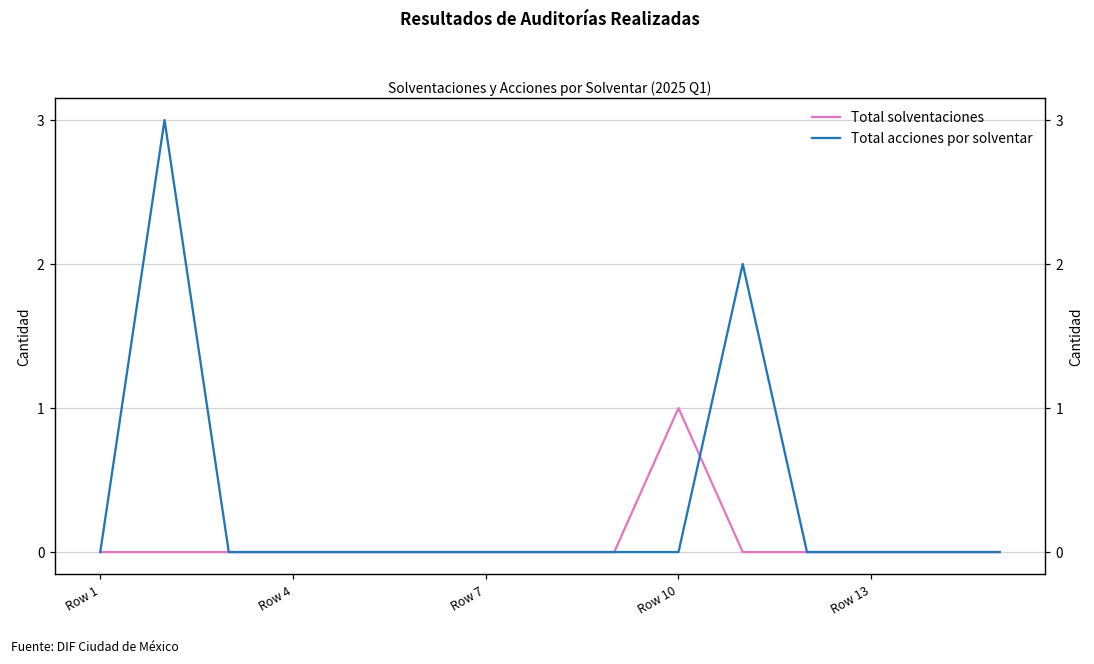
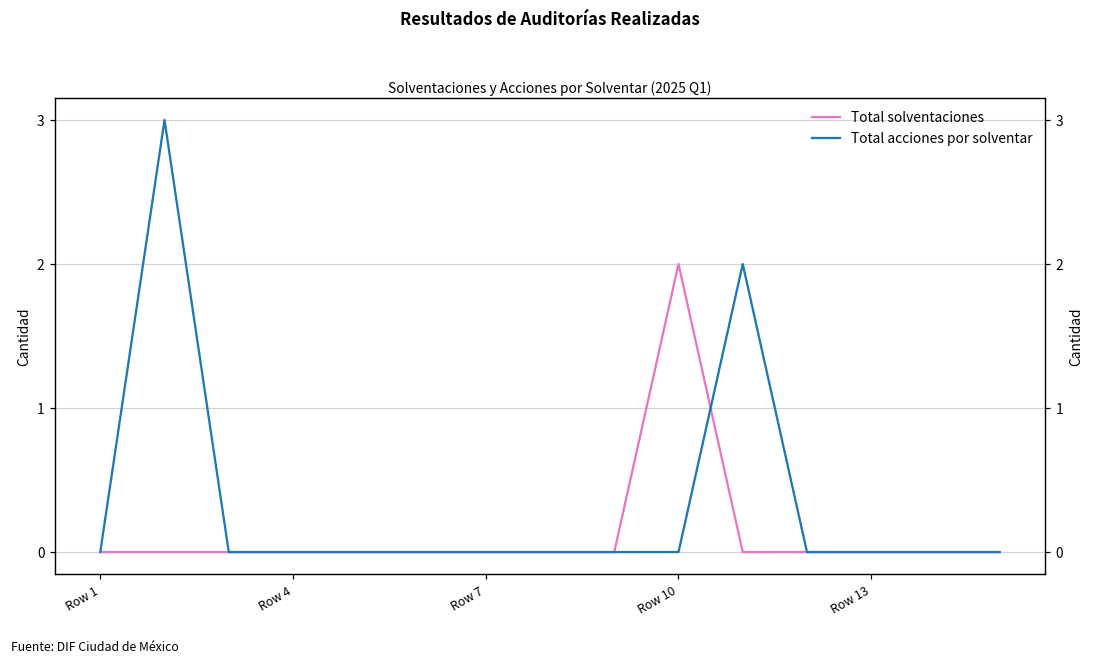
Total solventaciones, Row 10: 1 -> 2
